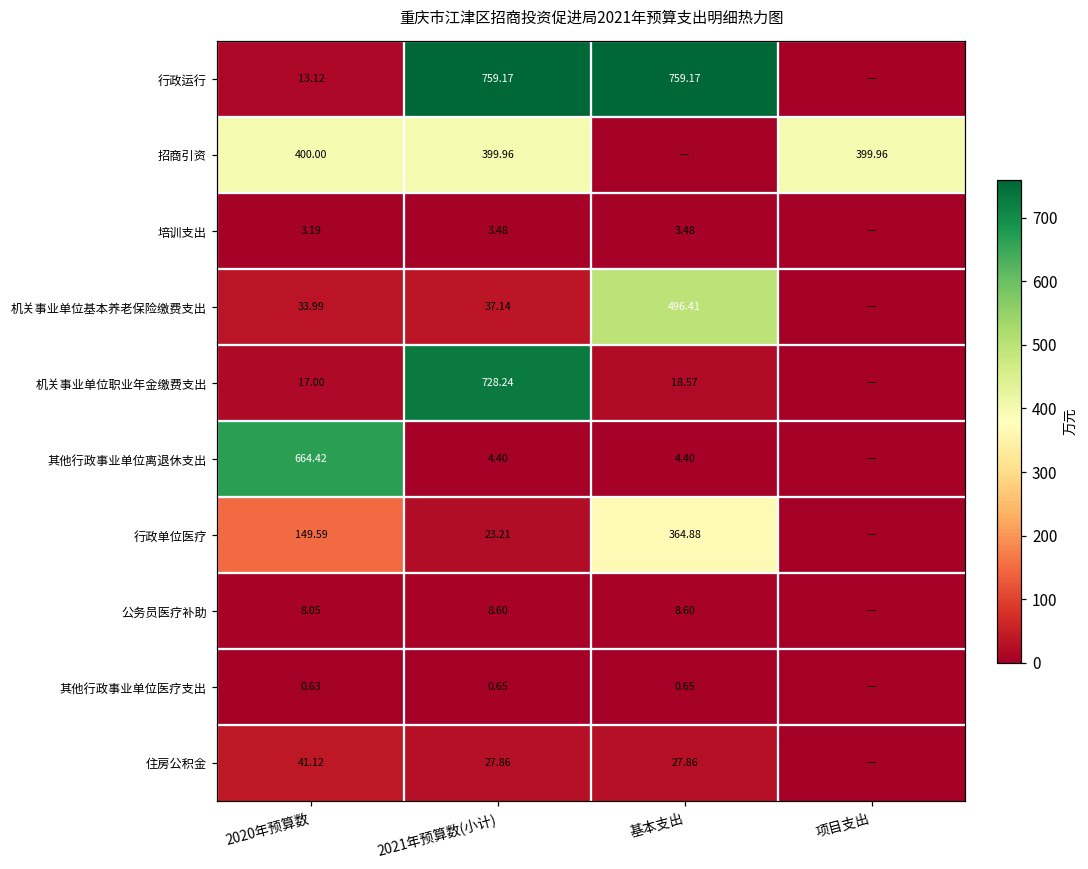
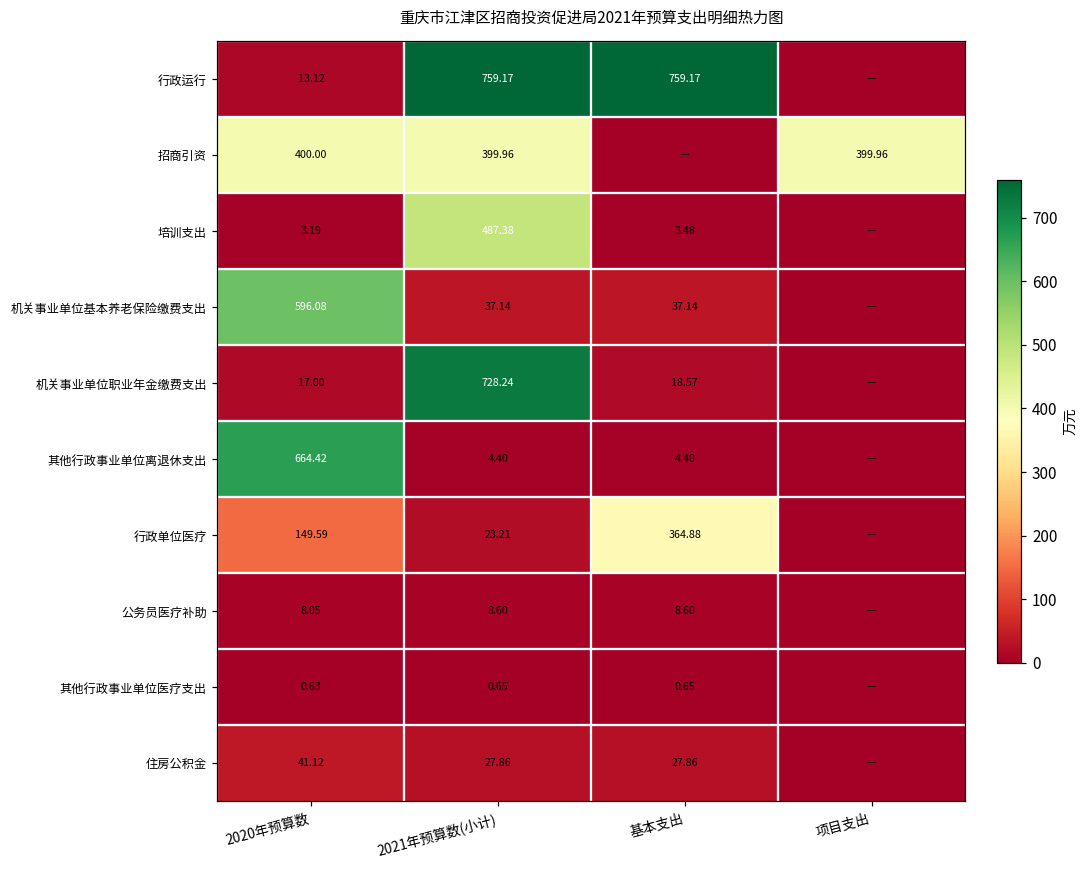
培训支出, 2021年预算数(小计): 3.48 -> 487.38
机关事业单位基本养老保险缴费支出, 2020年预算数: 33.99 -> 596.08
机关事业单位基本养老保险缴费支出, 基本支出: 496.41 -> 37.14
